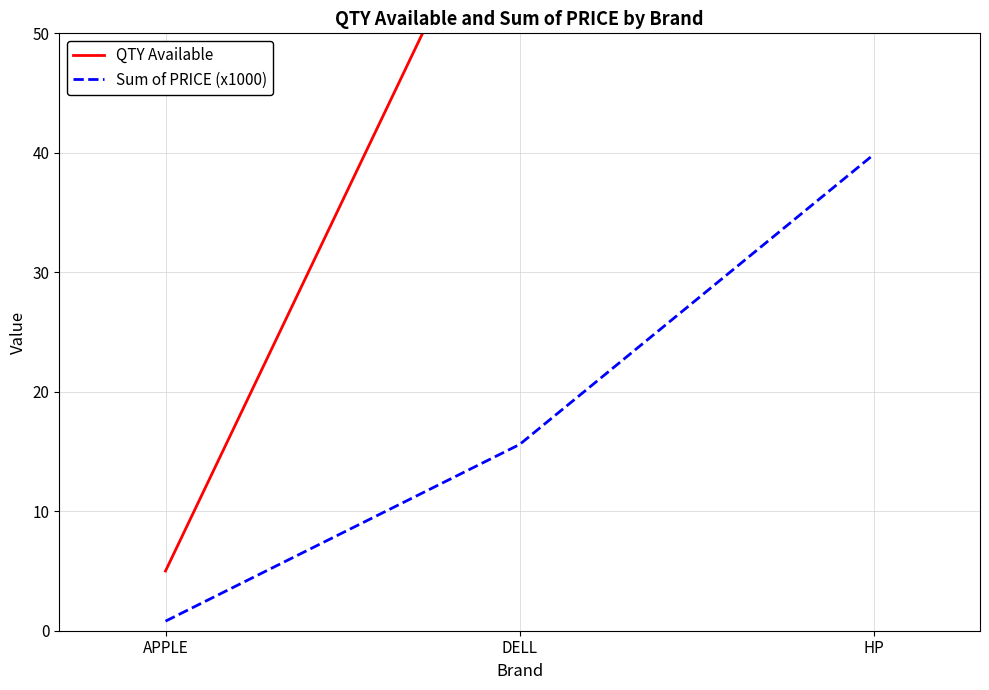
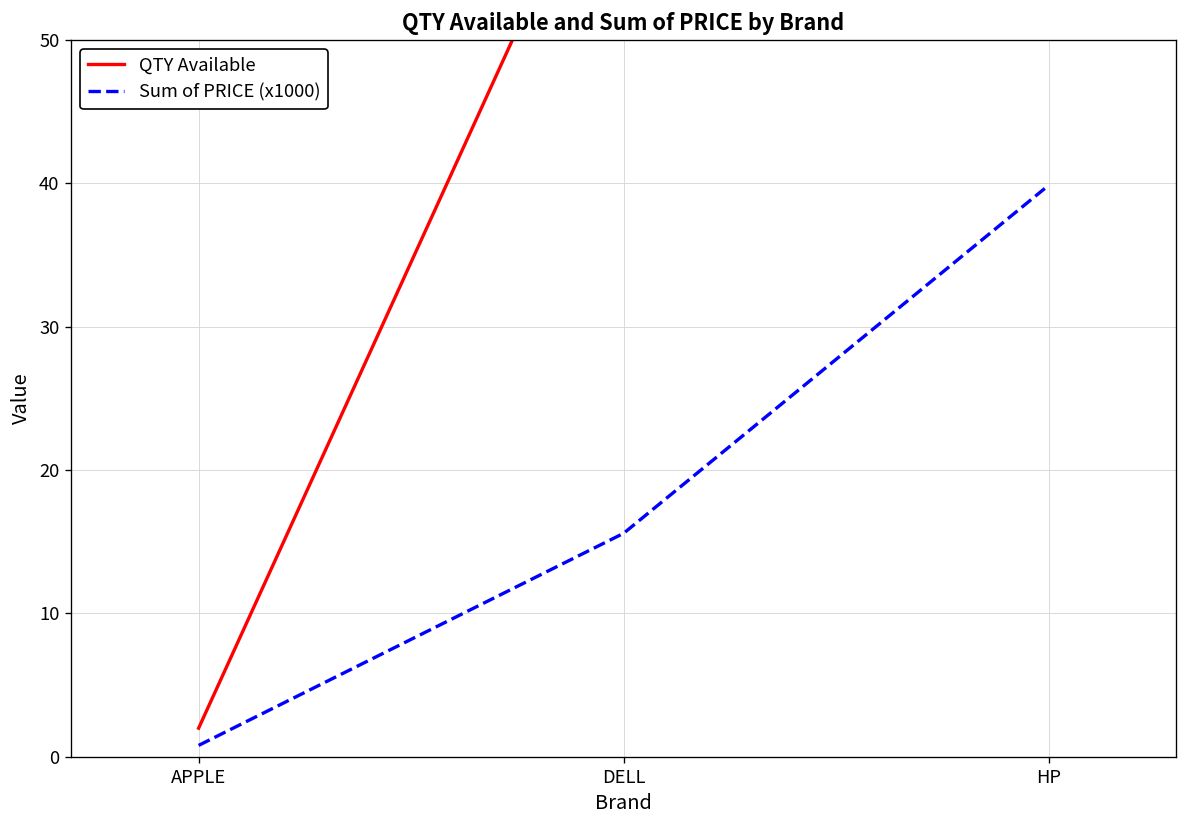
QTY Available, APPLE: 5 -> 2
